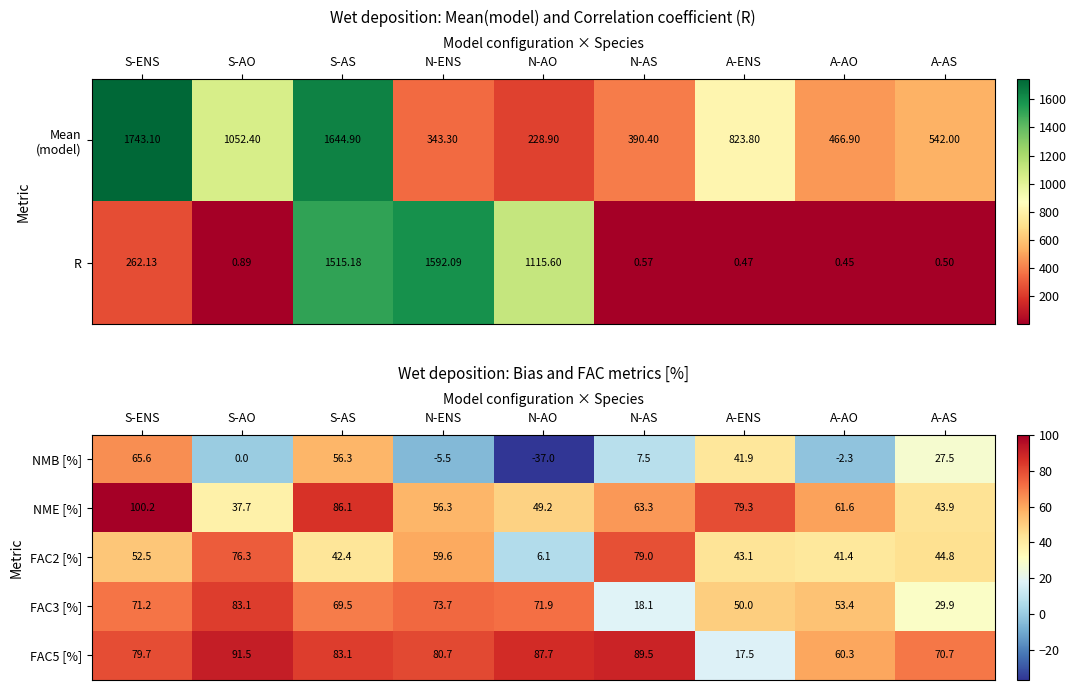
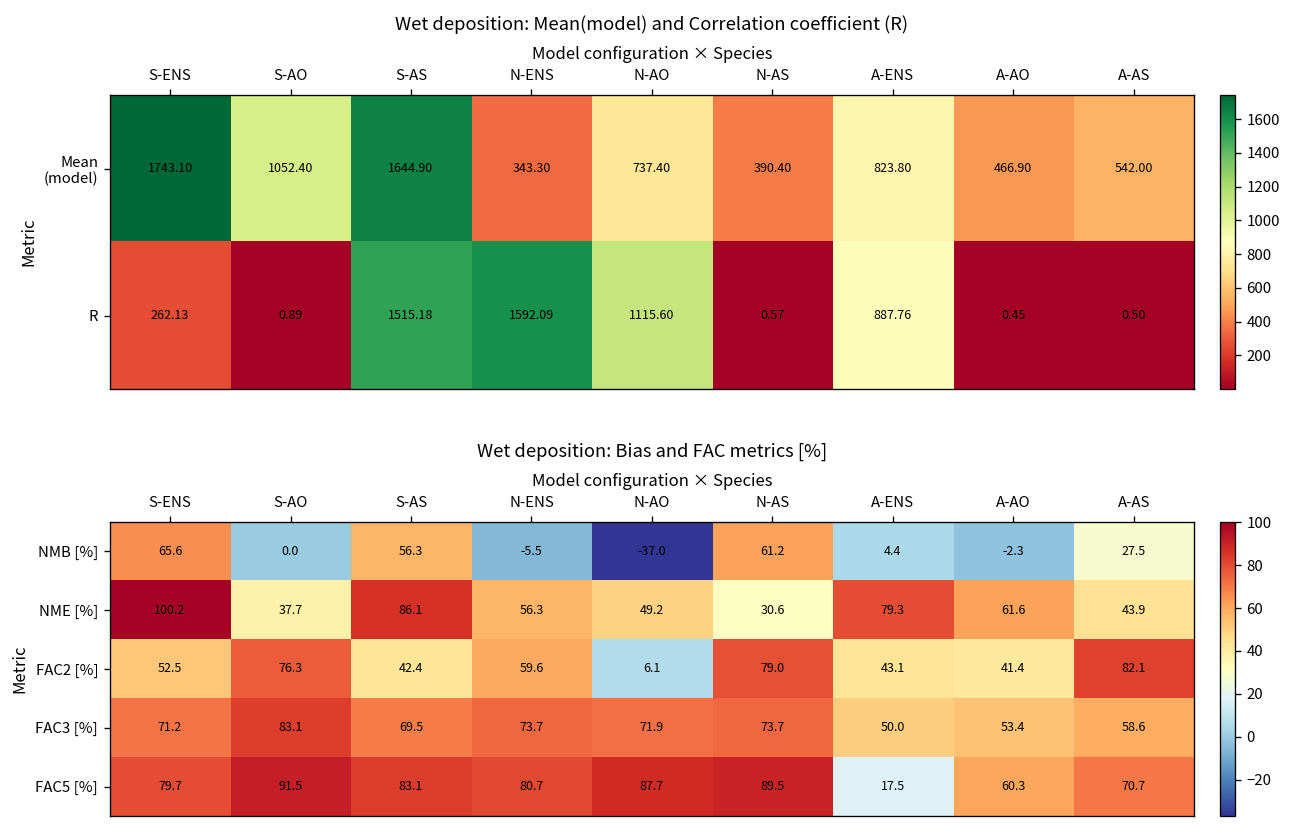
Wet deposition: Mean(model) and Correlation coefficient (R), Mean (model), N-AO: 228.90 -> 737.40
Wet deposition: Mean(model) and Correlation coefficient (R), R, A-ENS: 0.47 -> 887.76
Wet deposition: Bias and FAC metrics [%], NMB [%], N-AS: 7.5 -> 61.2
Wet deposition: Bias and FAC metrics [%], NMB [%], A-ENS: 41.9 -> 4.4
Wet deposition: Bias and FAC metrics [%], NME [%], N-AS: 63.3 -> 30.6
Wet deposition: Bias and FAC metrics [%], FAC2 [%], A-AS: 44.8 -> 82.1
Wet deposition: Bias and FAC metrics [%], FAC3 [%], N-AS: 18.1 -> 73.7
Wet deposition: Bias and FAC metrics [%], FAC3 [%], A-AS: 29.9 -> 58.6
